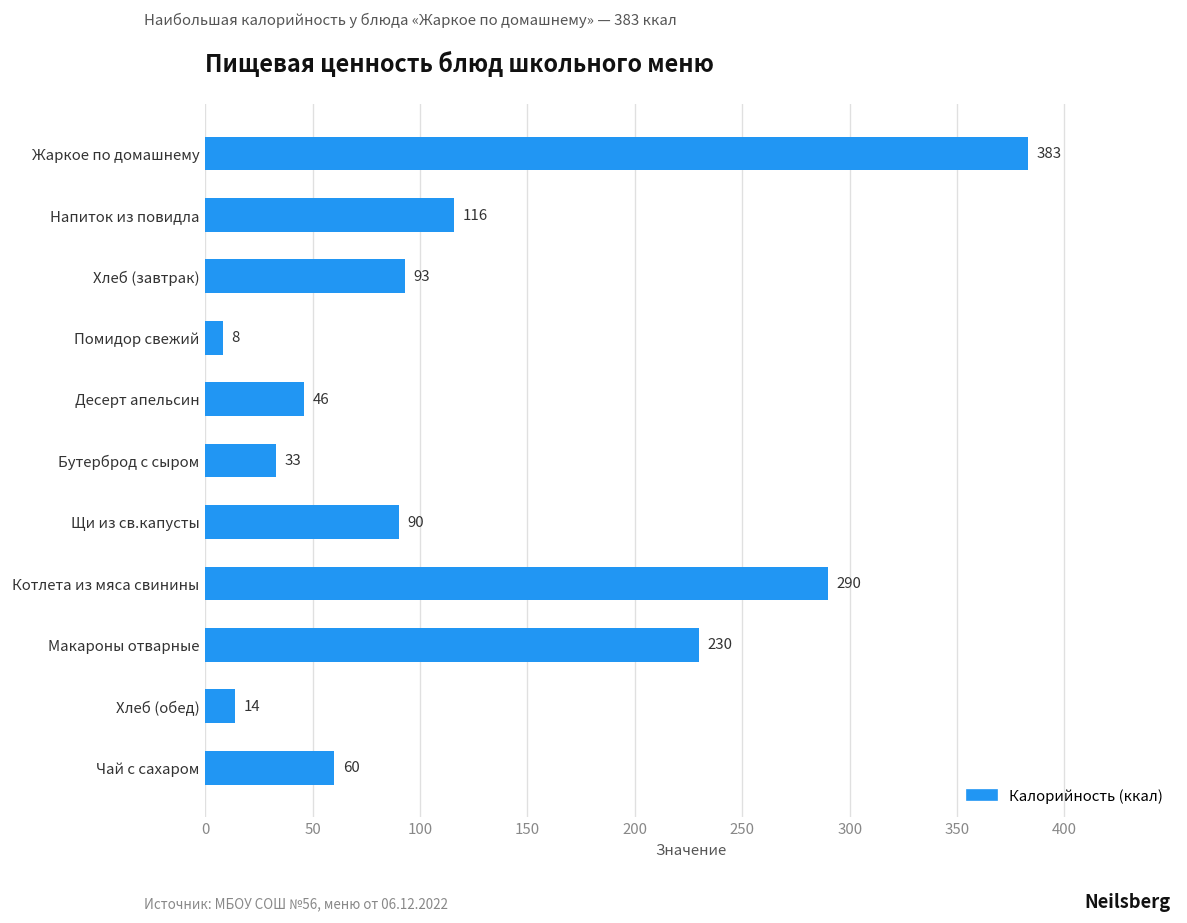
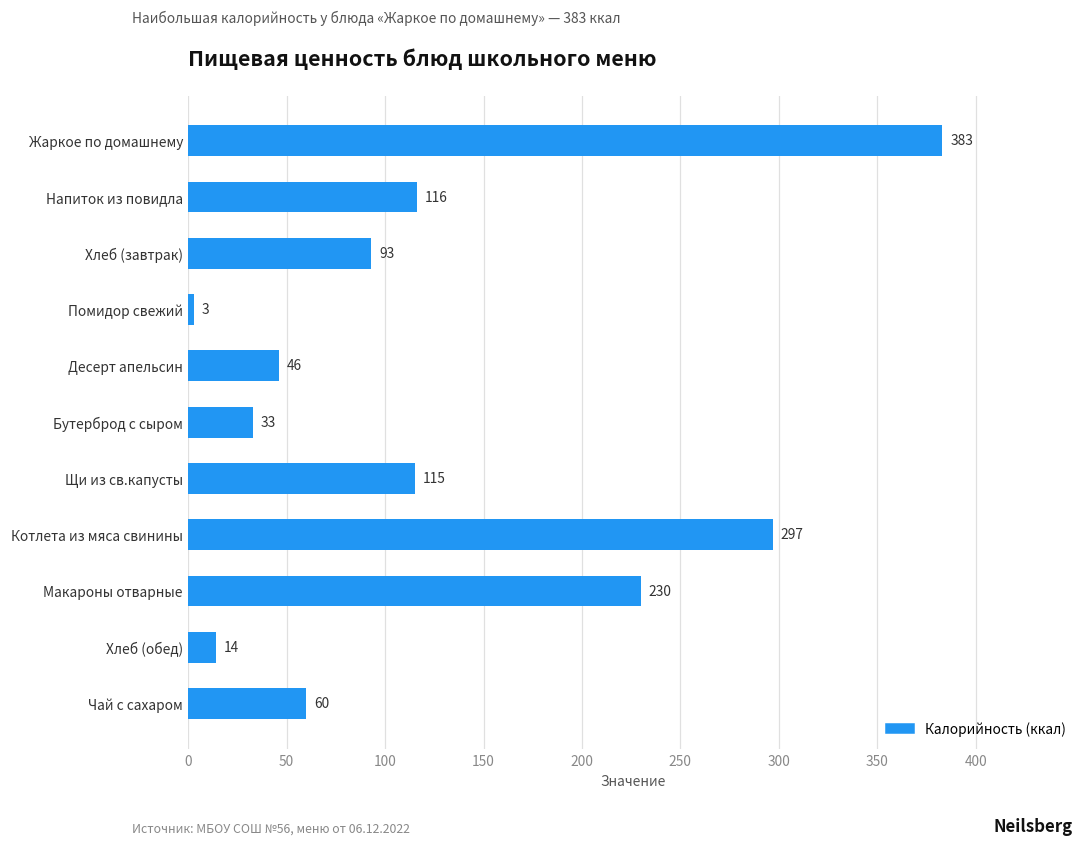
Помидор свежий: 8 -> 3
Щи из св.капусты: 90 -> 115
Котлета из мяса свинины: 290 -> 297
